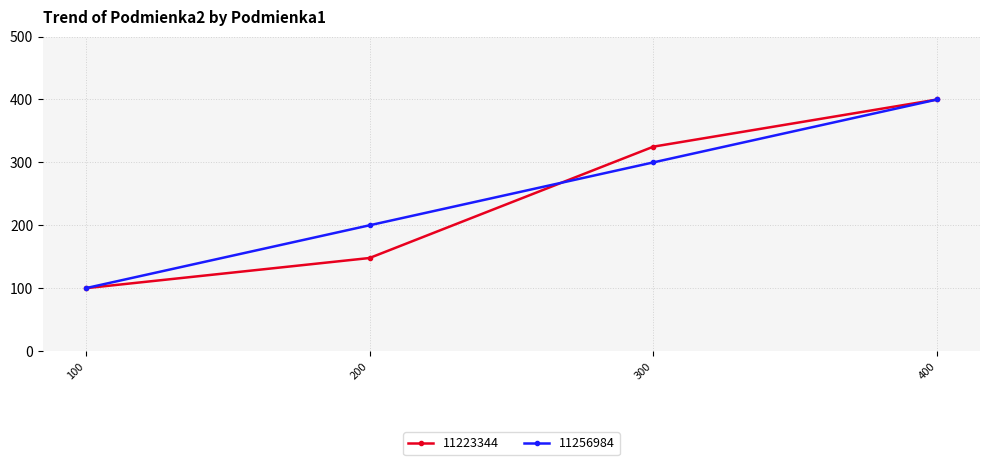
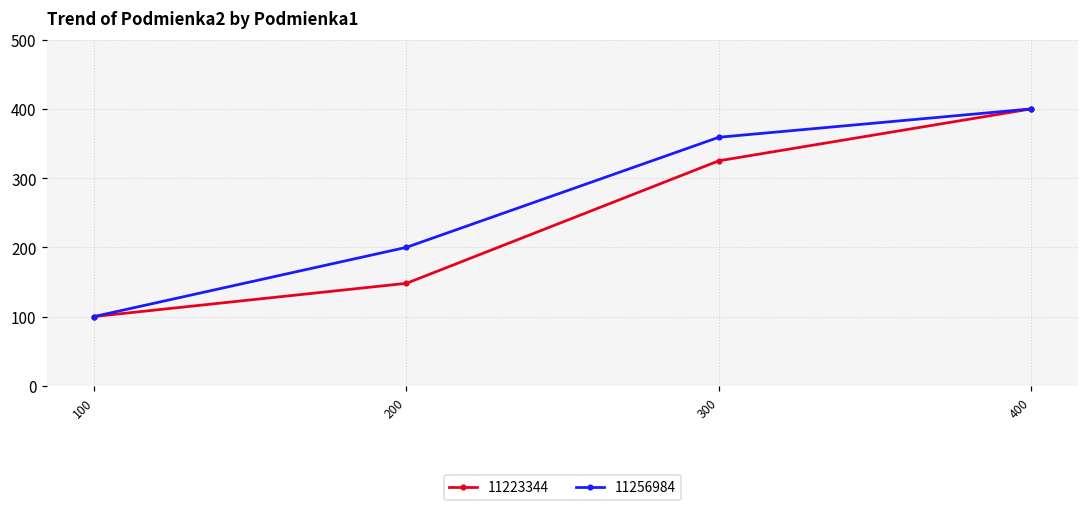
11256984, 300: 300 -> 360
